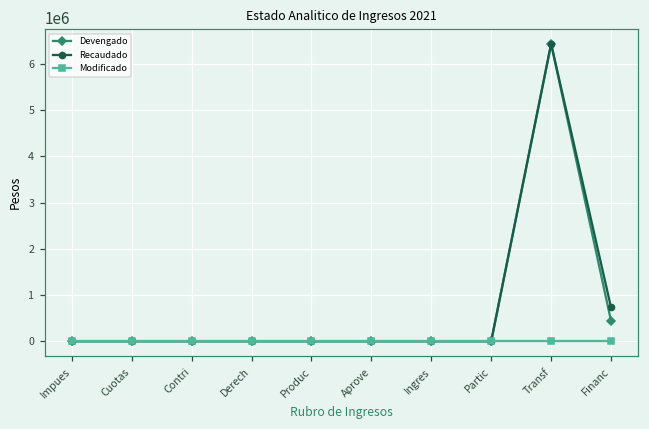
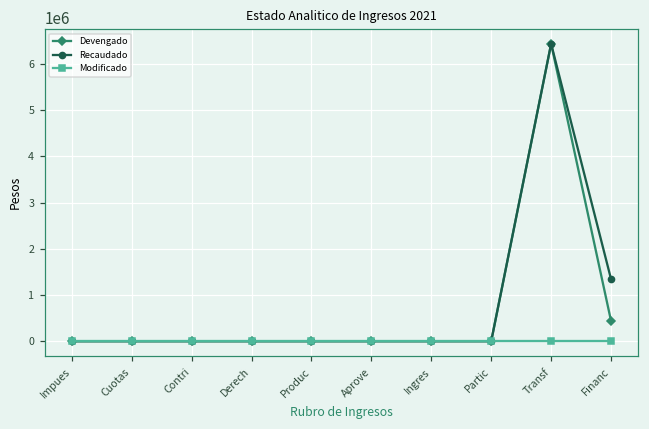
Recaudado, Financ: 700000 -> 1300000
